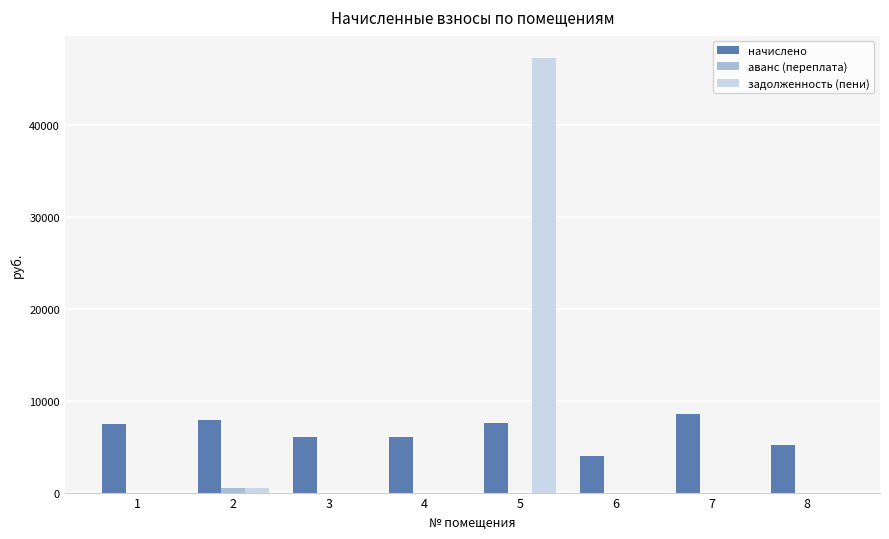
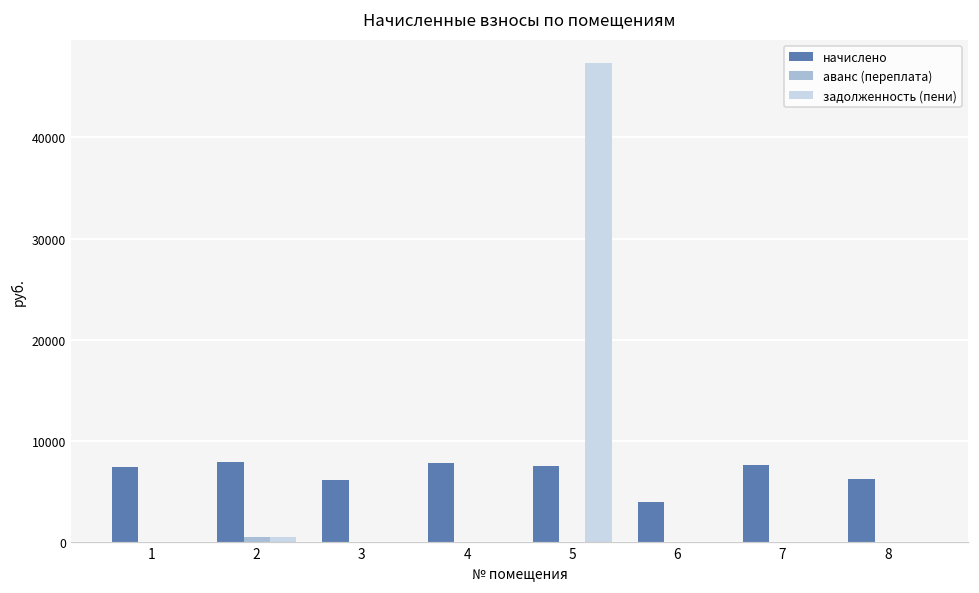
начислено, 4: 6000 -> 8000
начислено, 7: 9000 -> 8000
начислено, 8: 5000 -> 6000
